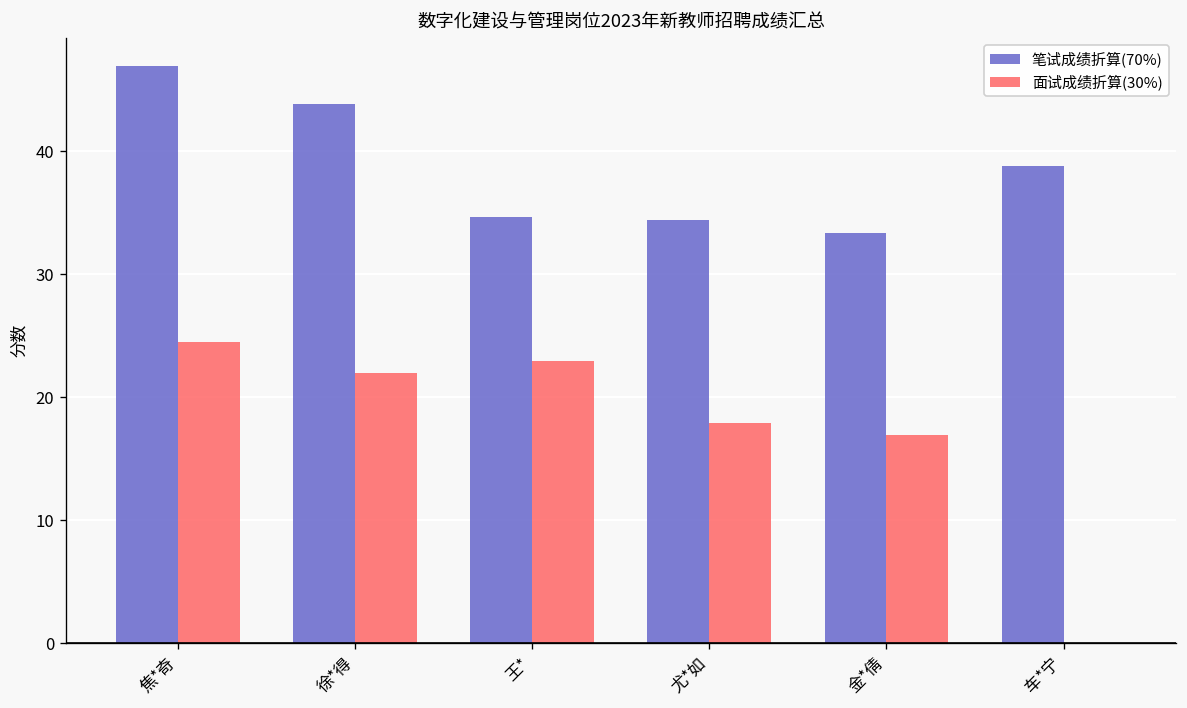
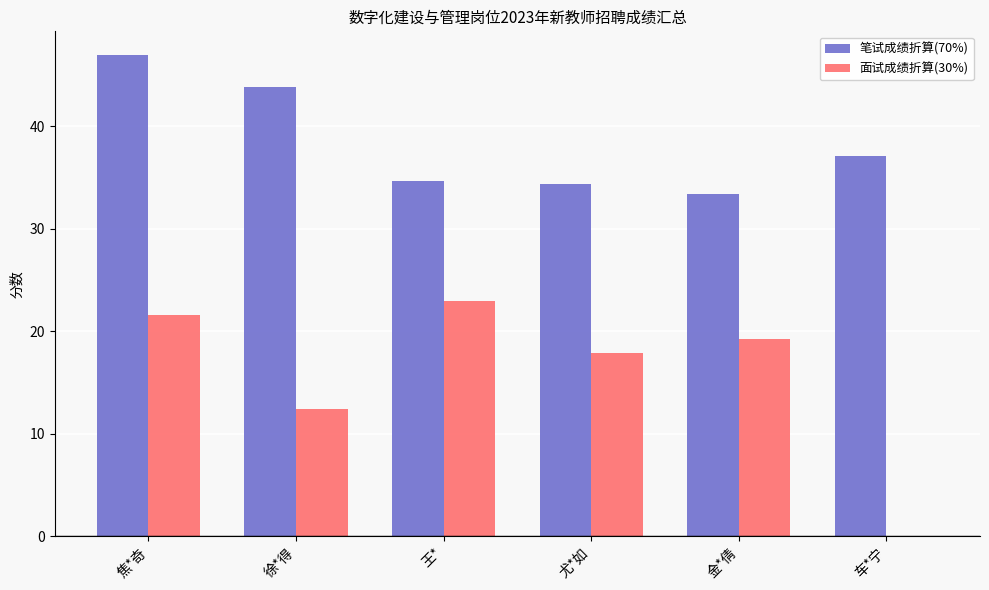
面试成绩折算(30%), 焦*奇: 24.5 -> 21.6
面试成绩折算(30%), 徐*得: 22.0 -> 12.5
面试成绩折算(30%), 金*倩: 16.9 -> 19.3
笔试成绩折算(70%), 车*宁: 38.8 -> 37.1
